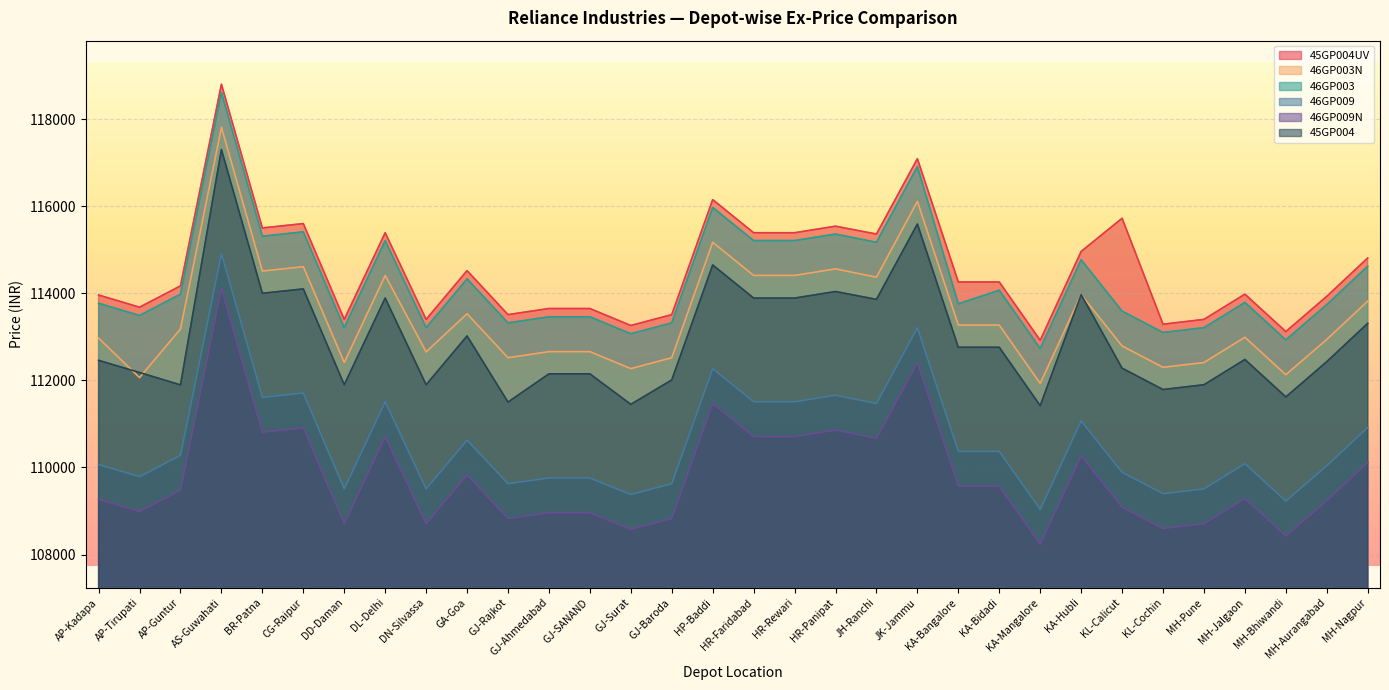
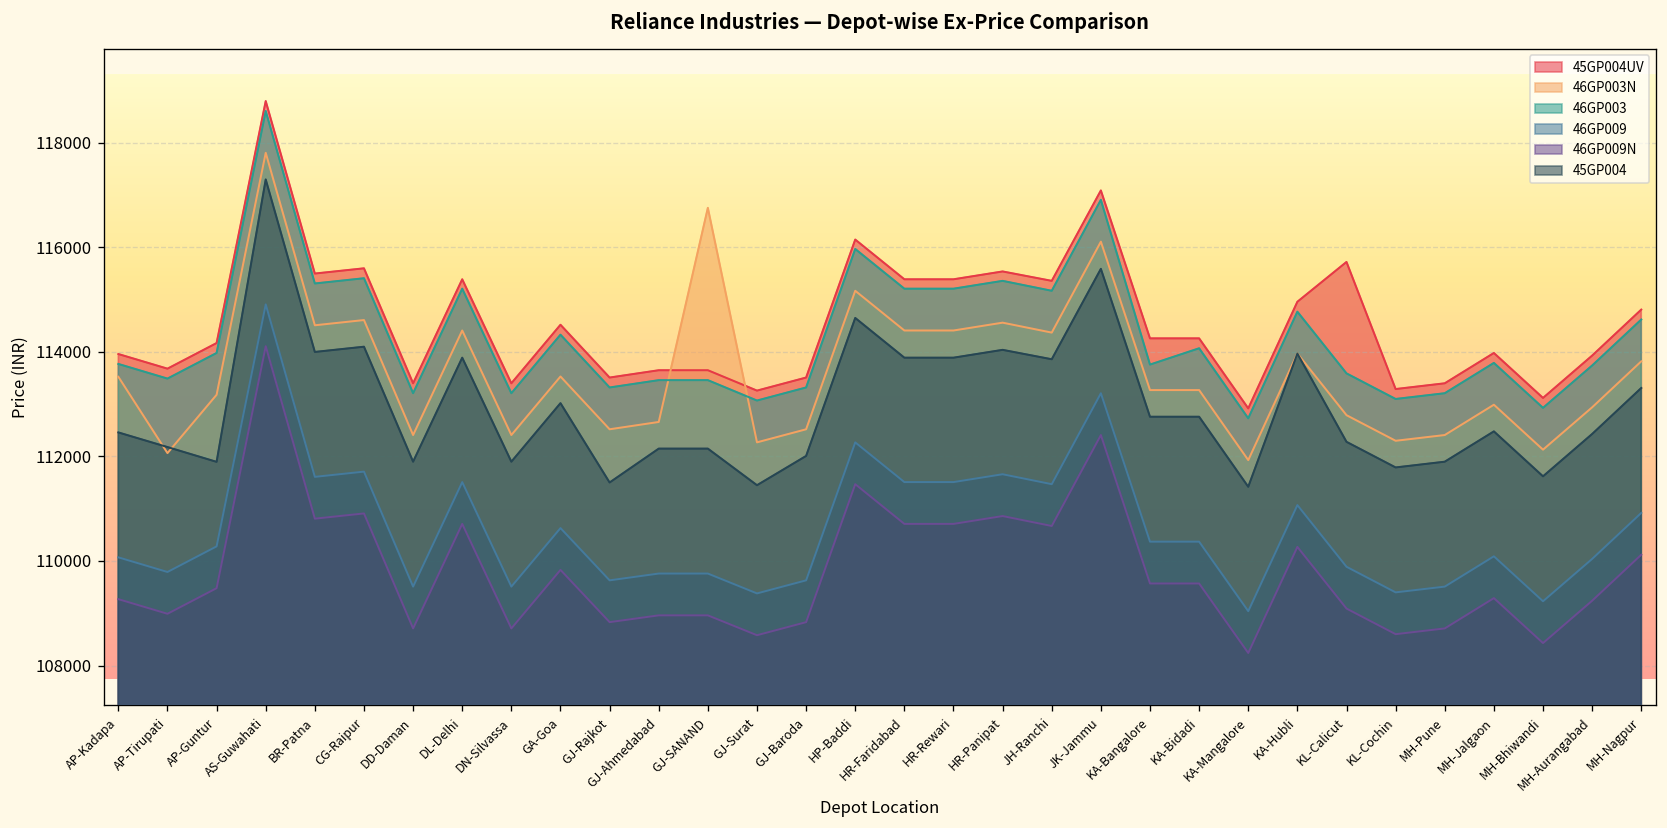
46GP003N, AP-Kadapa: 113000 -> 113500
46GP003N, DN-Silvassa: 112700 -> 112400
46GP003N, GJ-SANAND: 112700 -> 116800
